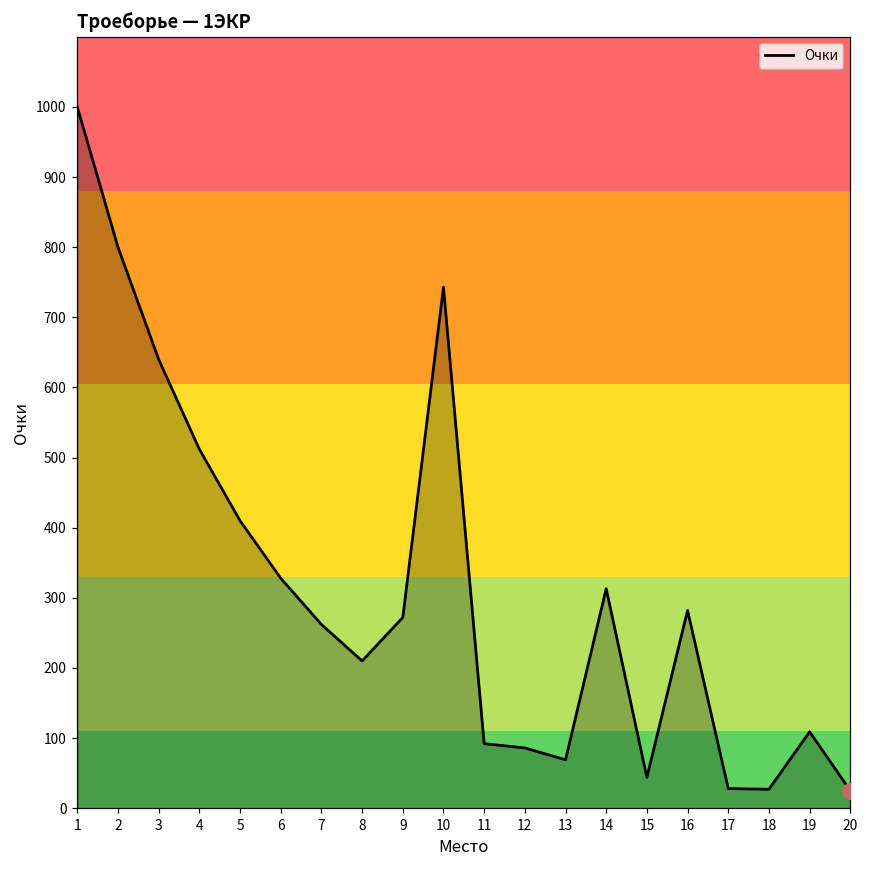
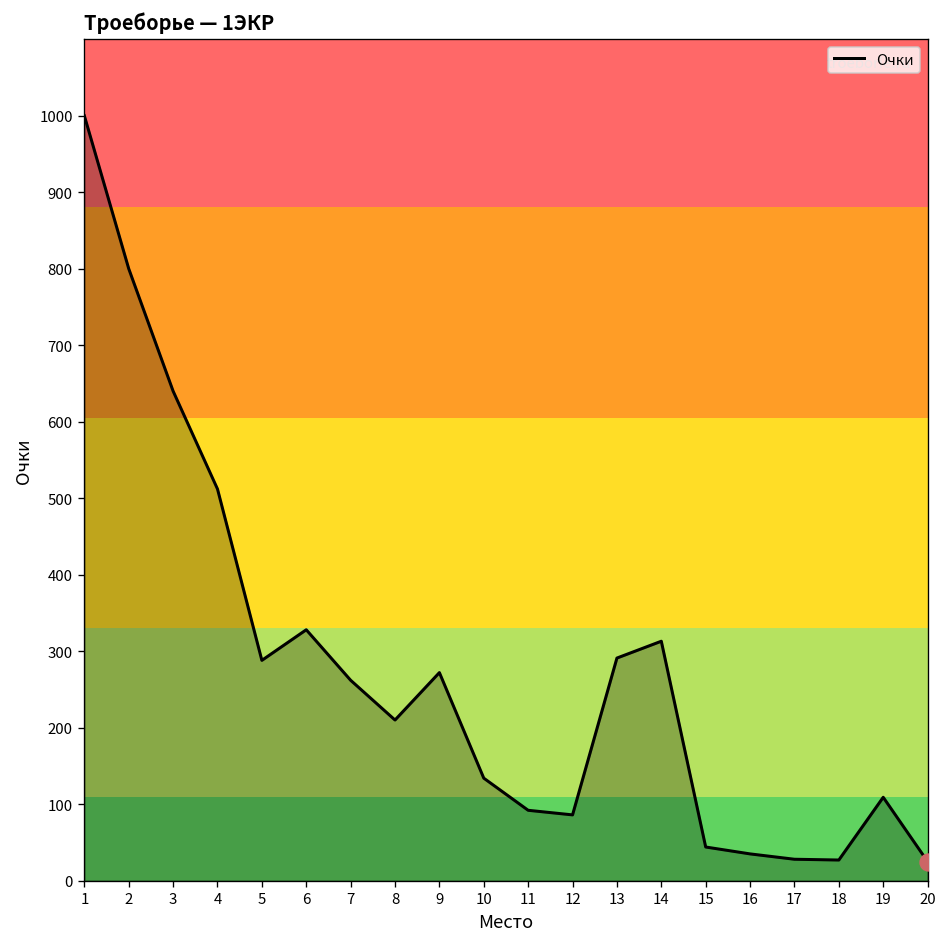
Очки, 5: 410 -> 290
Очки, 10: 740 -> 130
Очки, 13: 70 -> 290
Очки, 16: 280 -> 40
